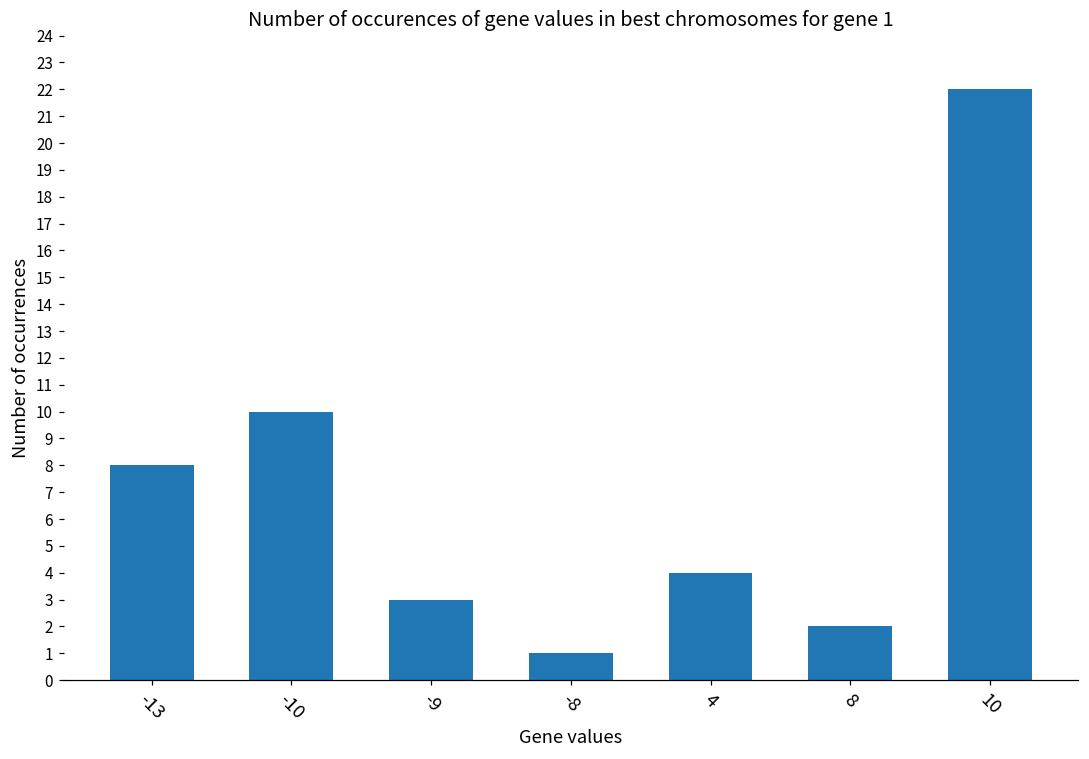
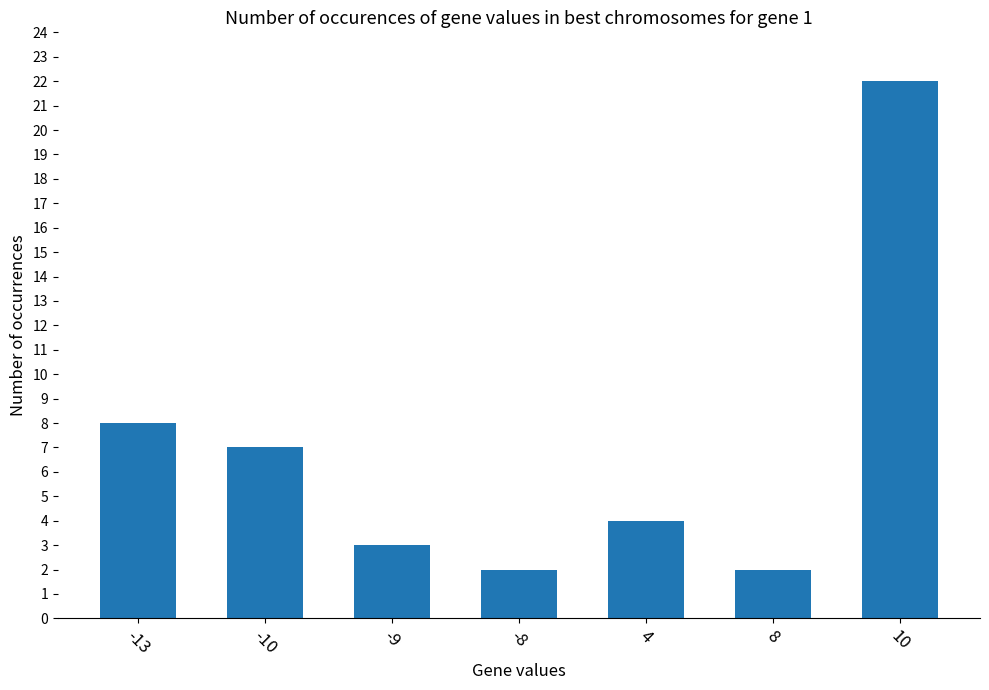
-10: 10 -> 7
-8: 1 -> 2
